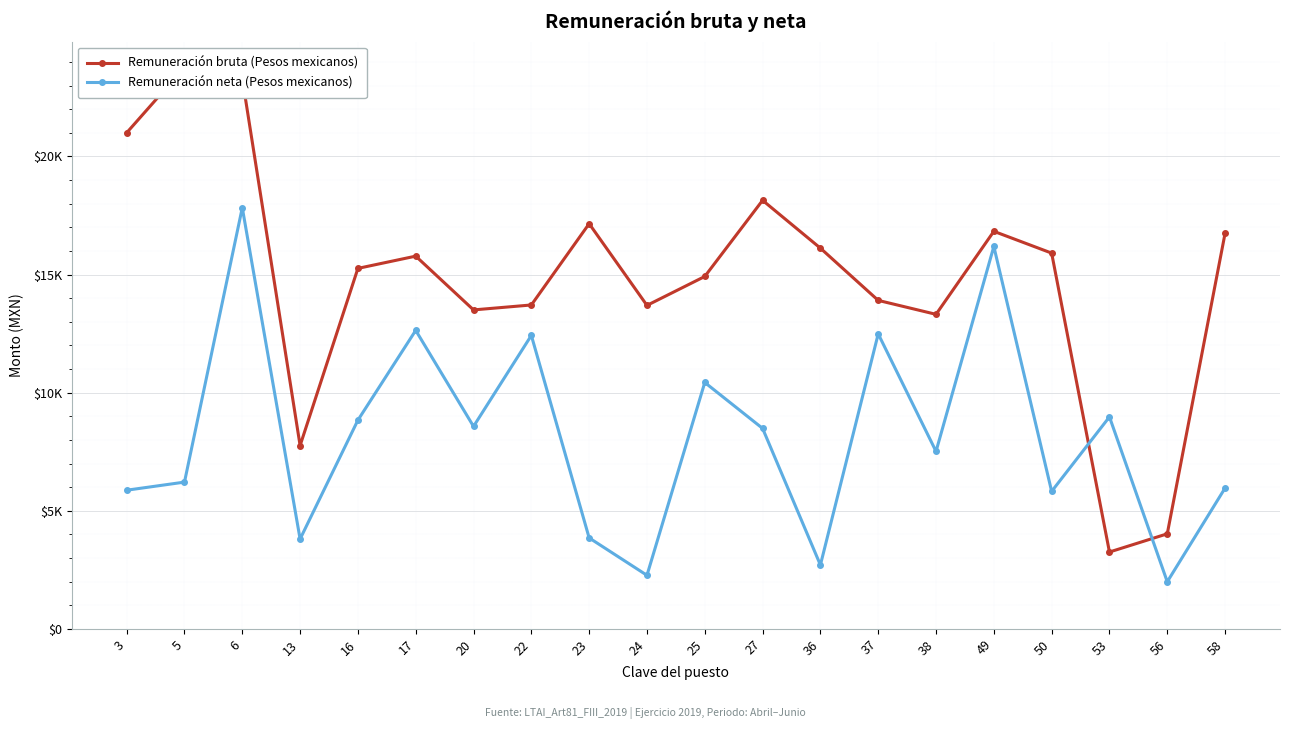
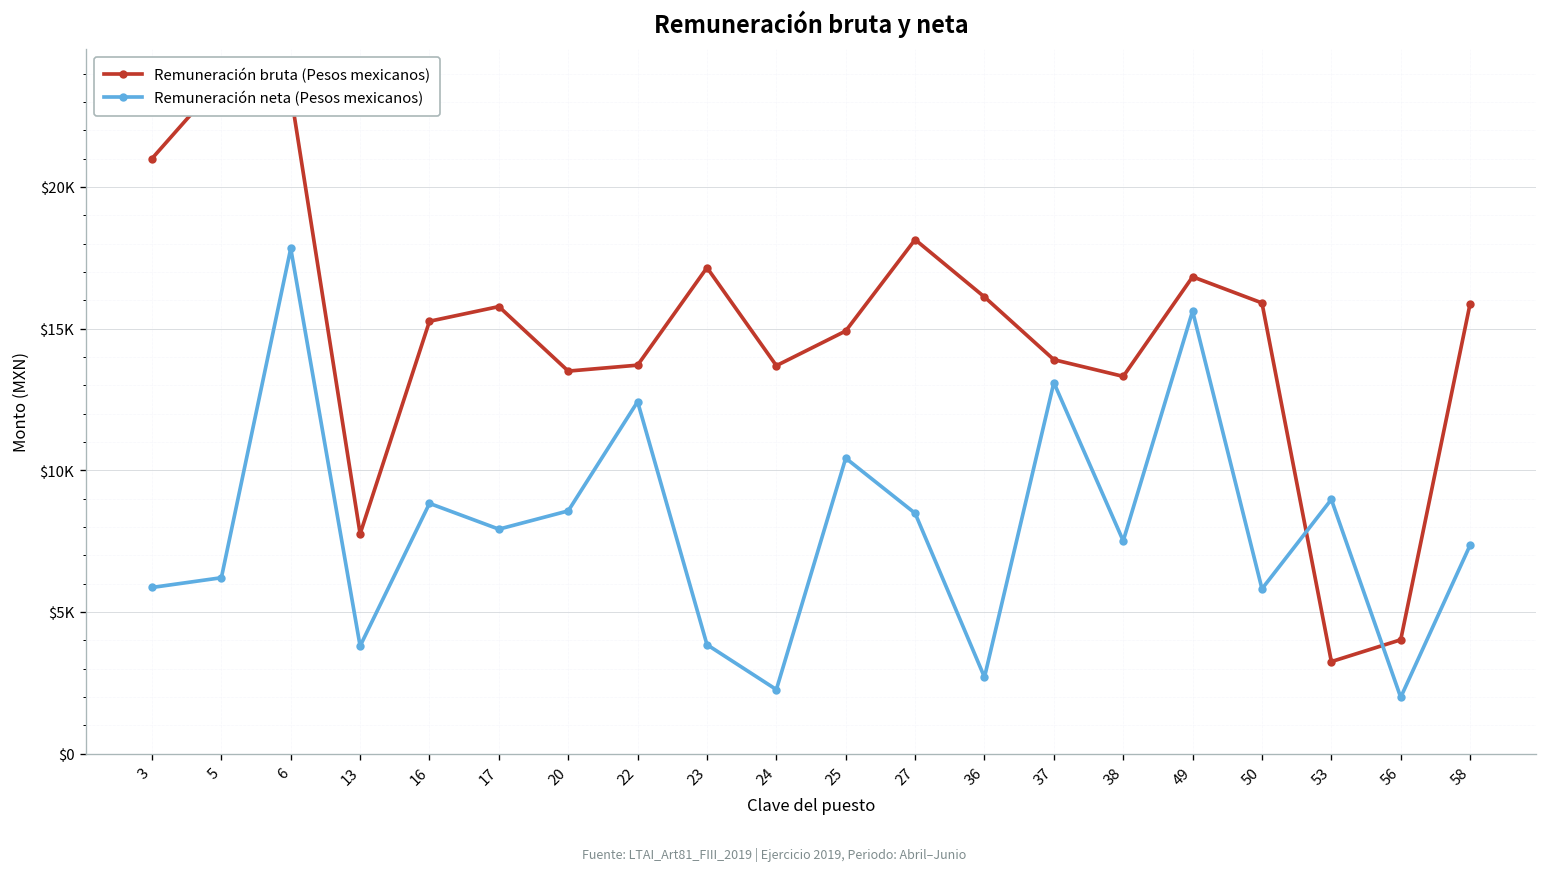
Remuneración neta (Pesos mexicanos), 17: $12600 -> $7900
Remuneración neta (Pesos mexicanos), 37: $12500 -> $13100
Remuneración neta (Pesos mexicanos), 49: $16200 -> $15600
Remuneración bruta (Pesos mexicanos), 58: $16700 -> $15900
Remuneración neta (Pesos mexicanos), 58: $6000 -> $7400
